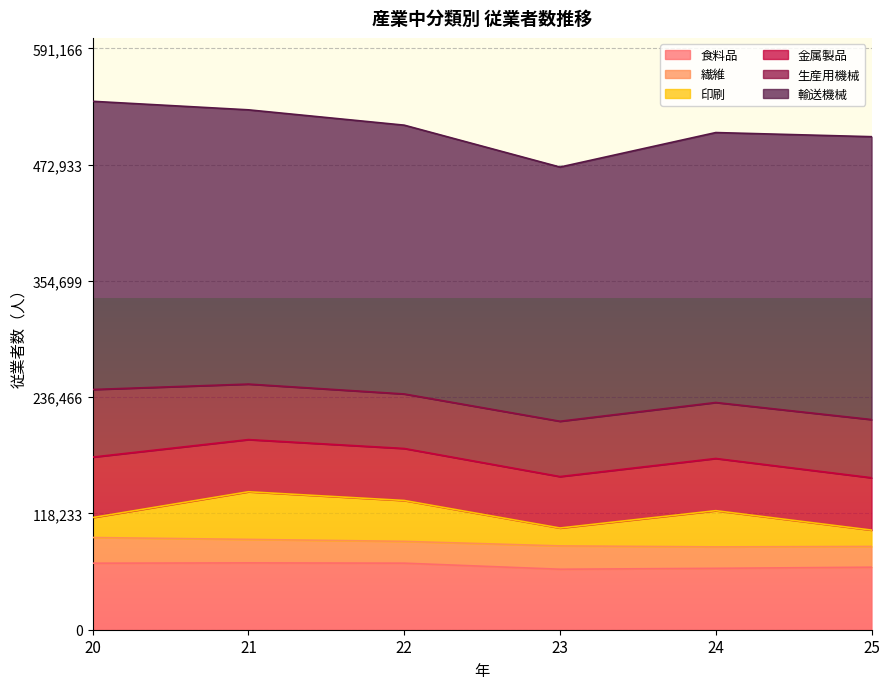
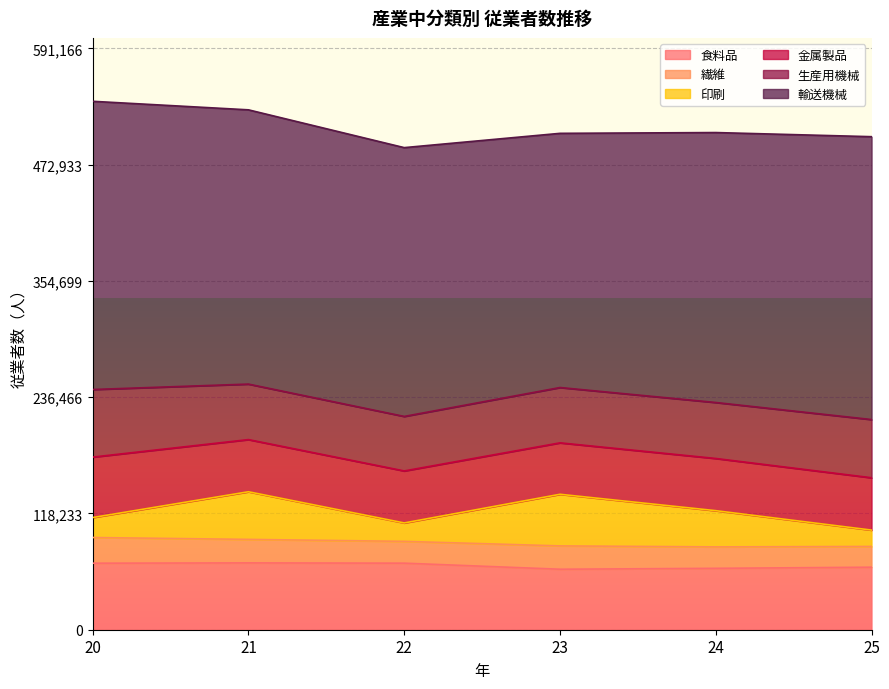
印刷, 22: 40,000 -> 20,000
印刷, 23: 20,000 -> 50,000
